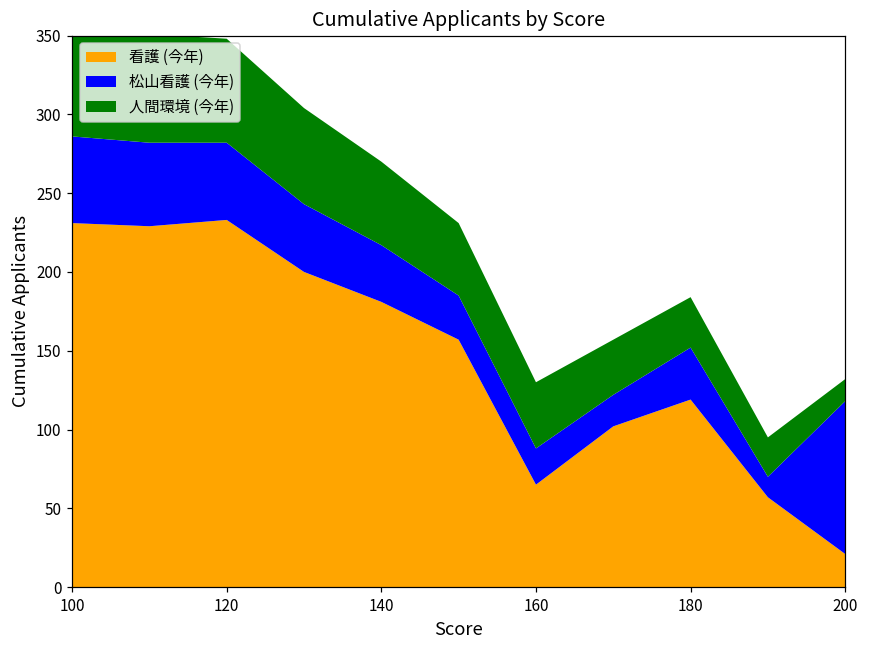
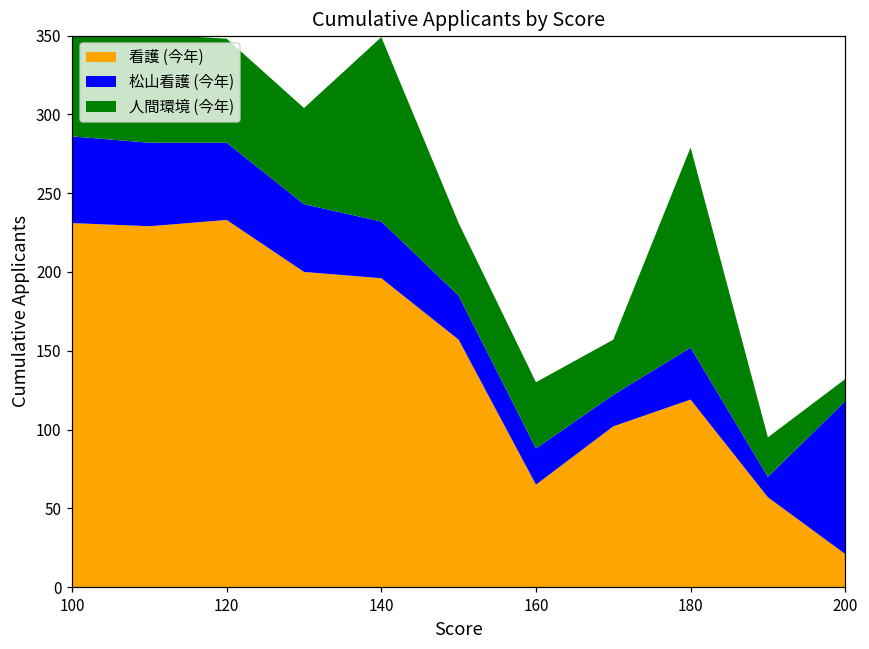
看護 (今年), 140: 181 -> 196
人間環境 (今年), 140: 53 -> 117
人間環境 (今年), 180: 32 -> 127
